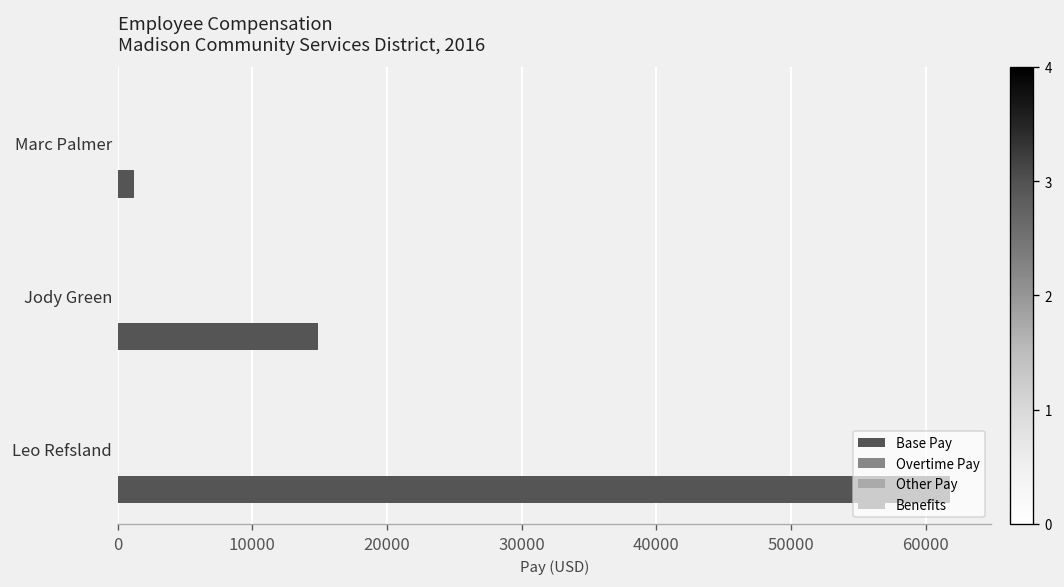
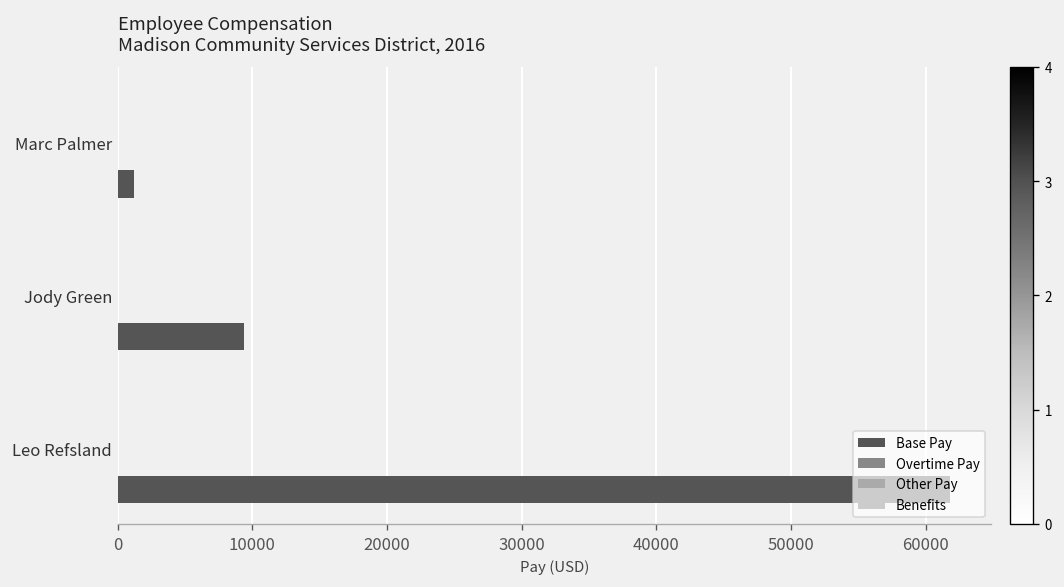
Base Pay, Jody Green: 14900 -> 9400
